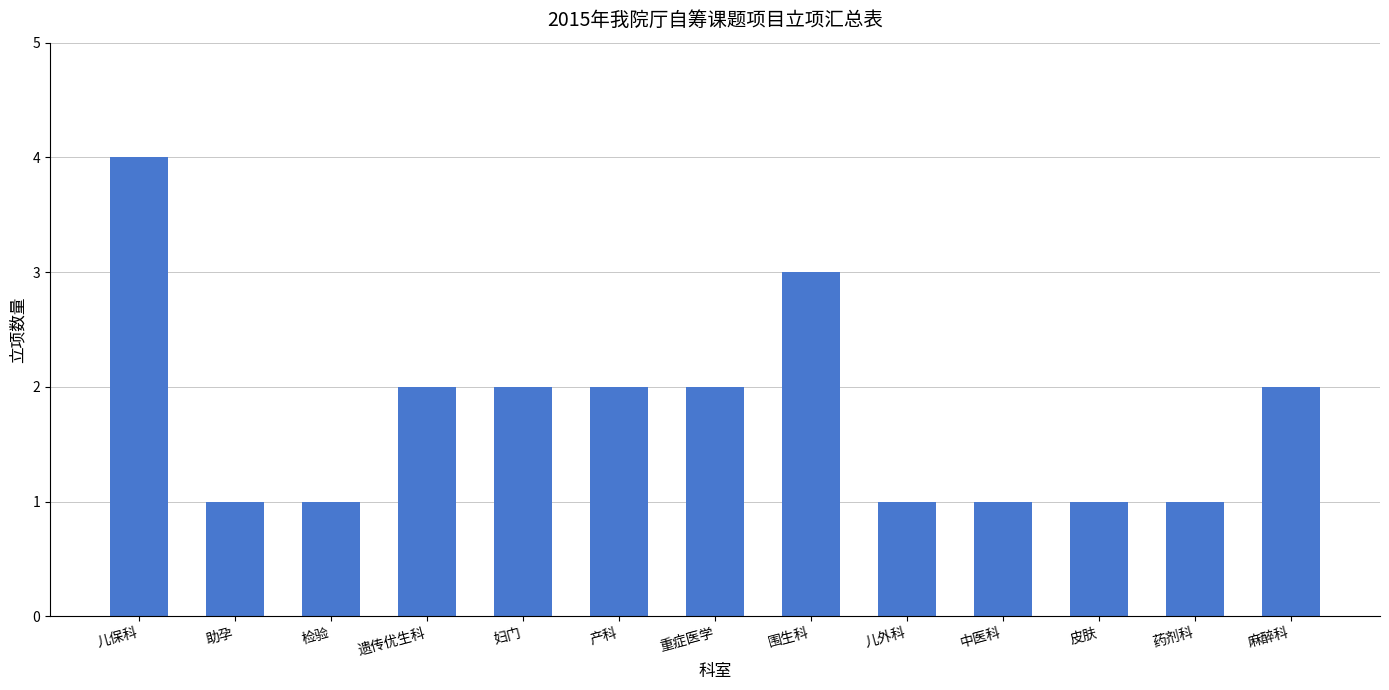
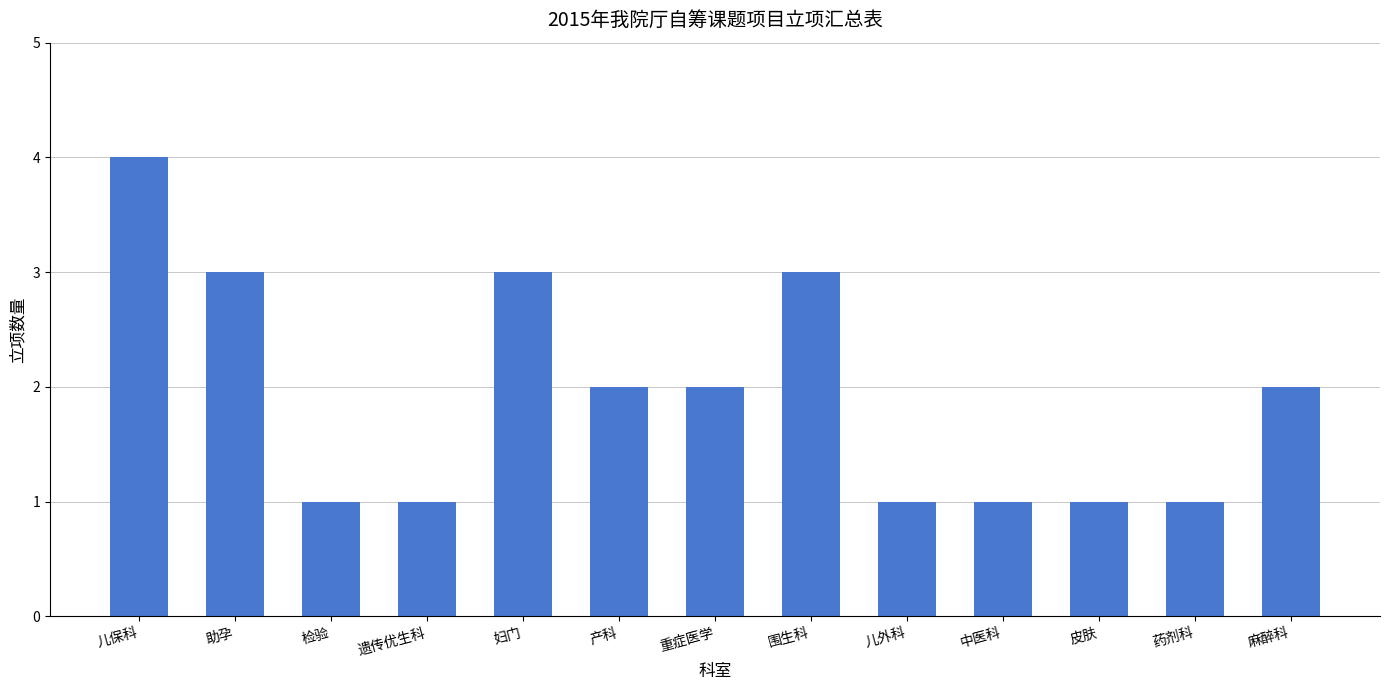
助孕: 1 -> 3
遗传优生科: 2 -> 1
妇门: 2 -> 3
